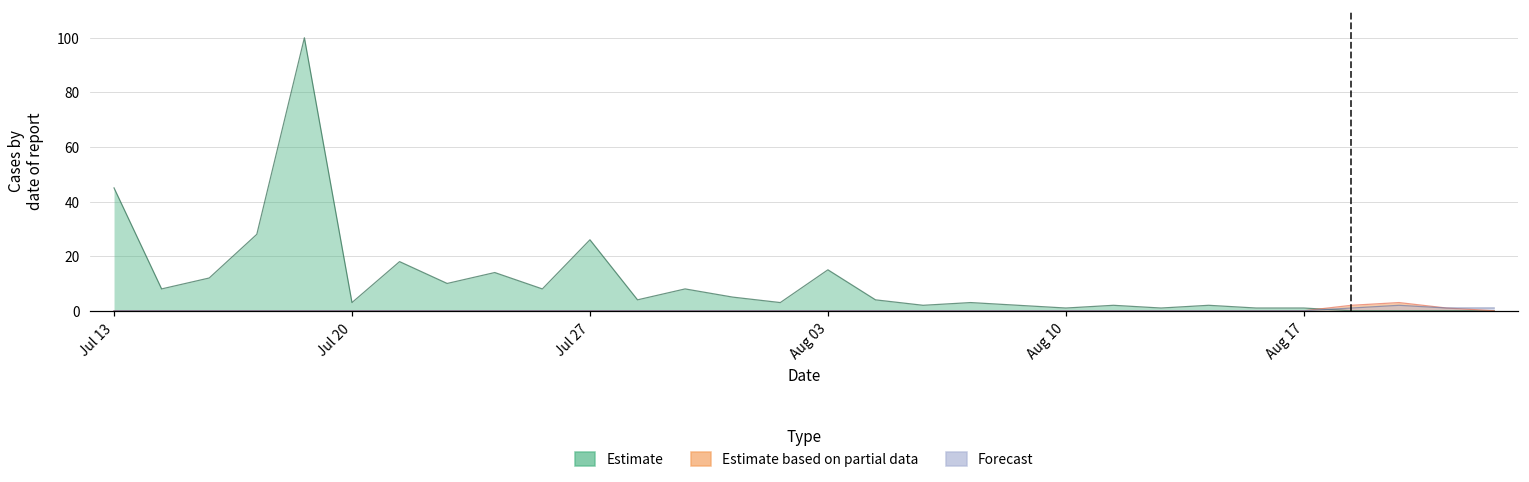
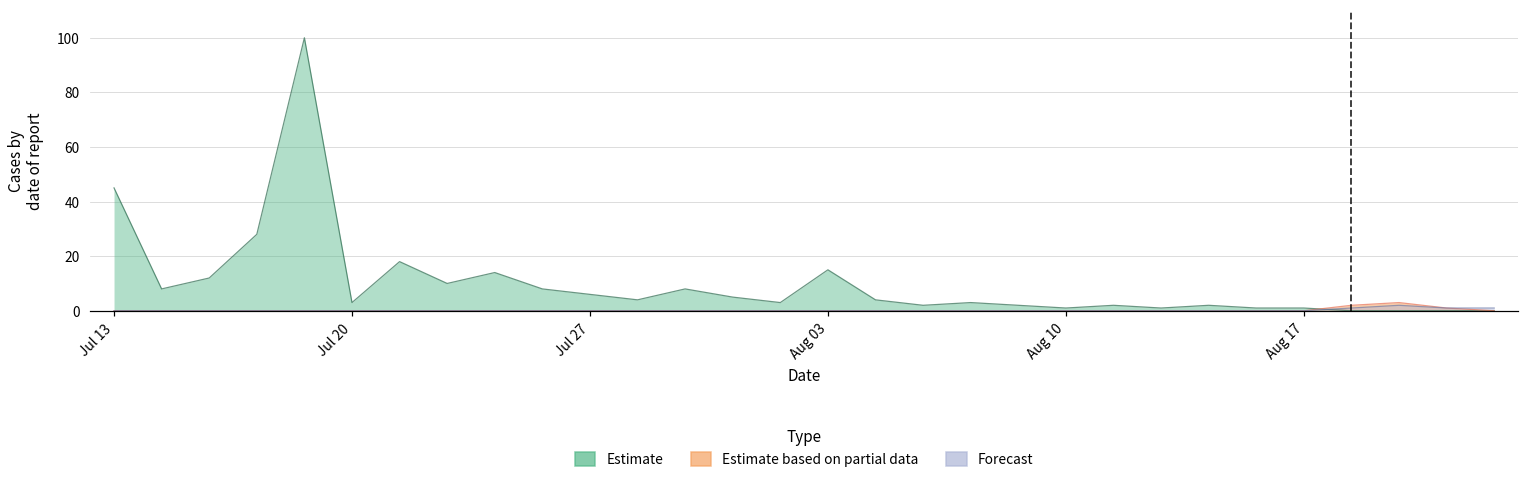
Estimate, Jul 27: 26 -> 6
